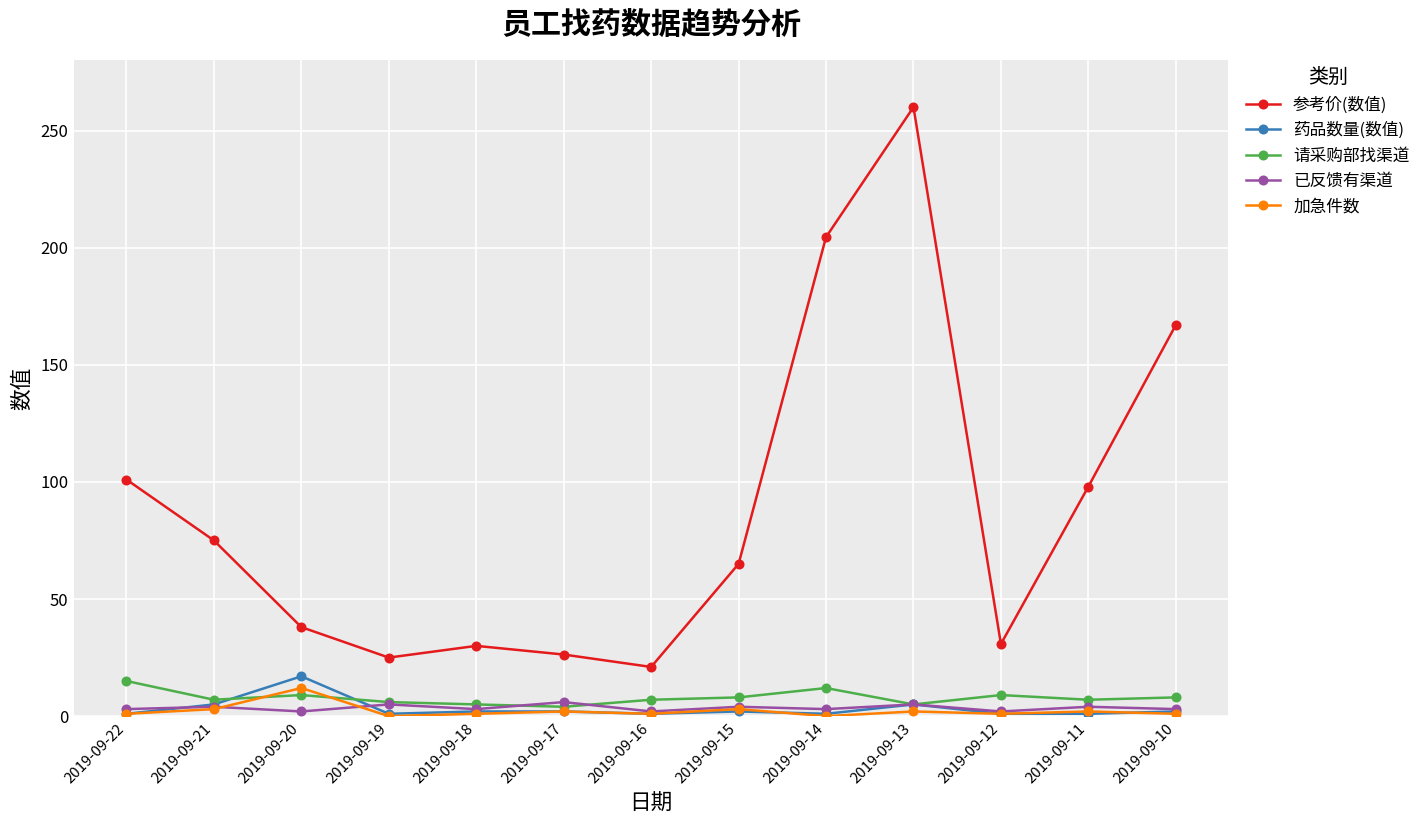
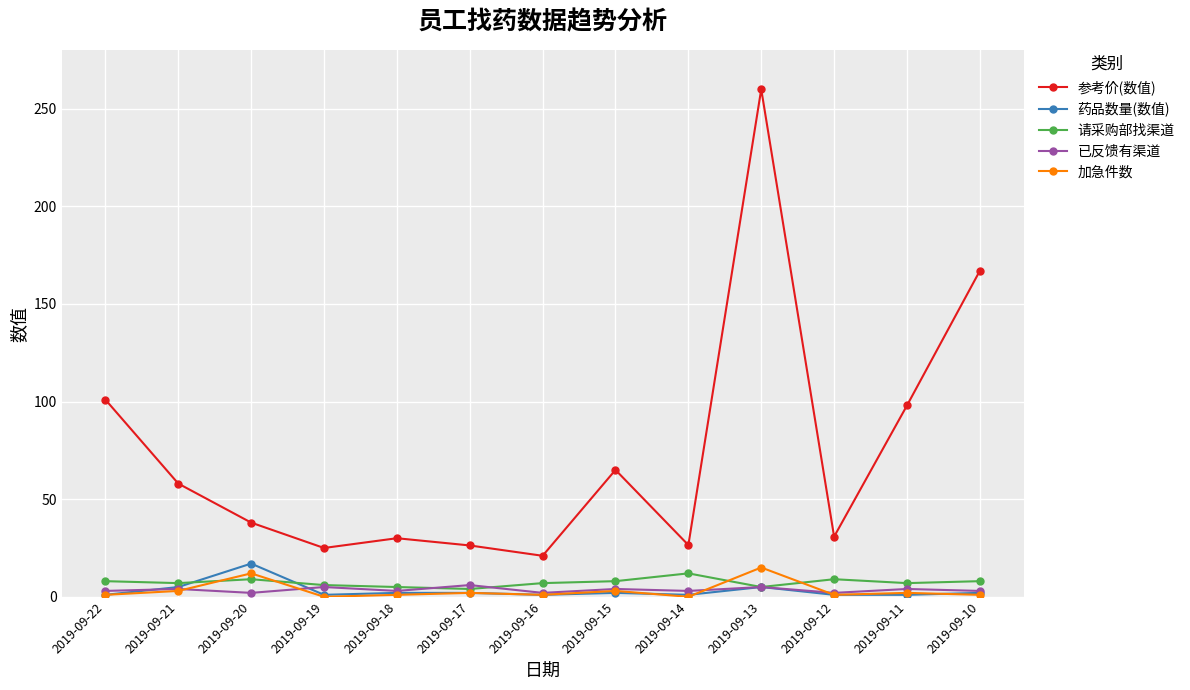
请采购部找渠道, 2019-09-22: 15 -> 8
参考价(数值), 2019-09-21: 75 -> 58
参考价(数值), 2019-09-14: 205 -> 27
加急件数, 2019-09-13: 2 -> 15
